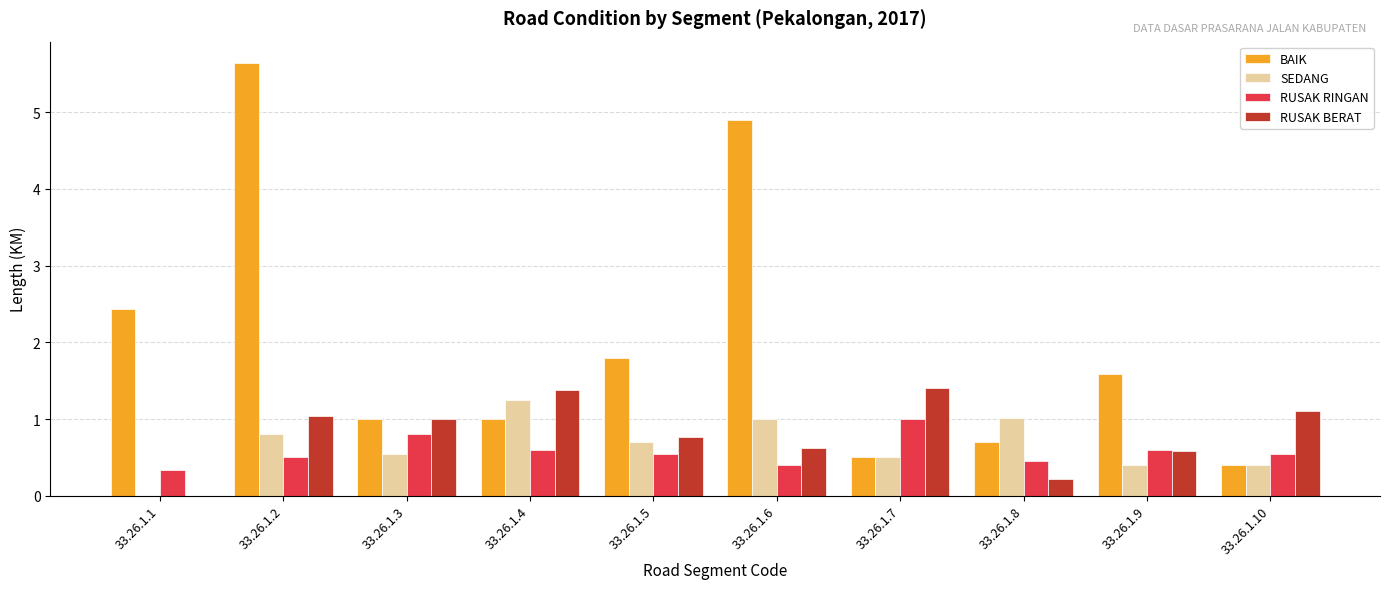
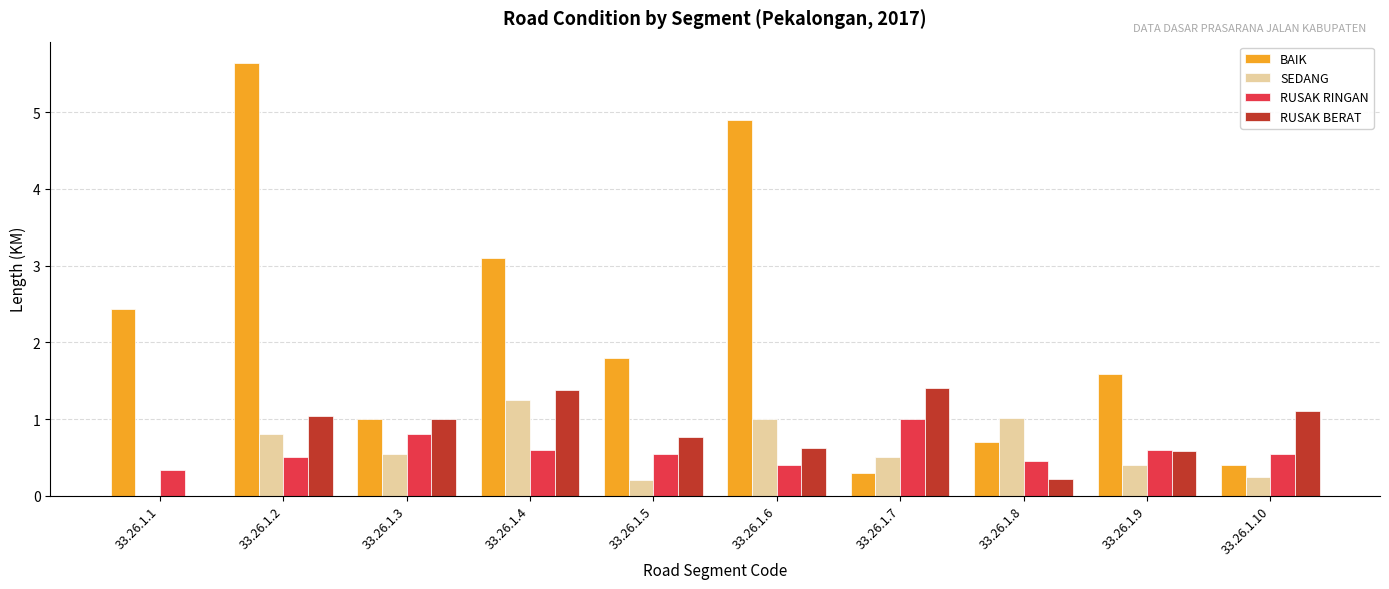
BAIK, 33.26.1.4: 1.0 -> 3.1
SEDANG, 33.26.1.5: 0.7 -> 0.2
BAIK, 33.26.1.7: 0.5 -> 0.3
SEDANG, 33.26.1.10: 0.4 -> 0.3
